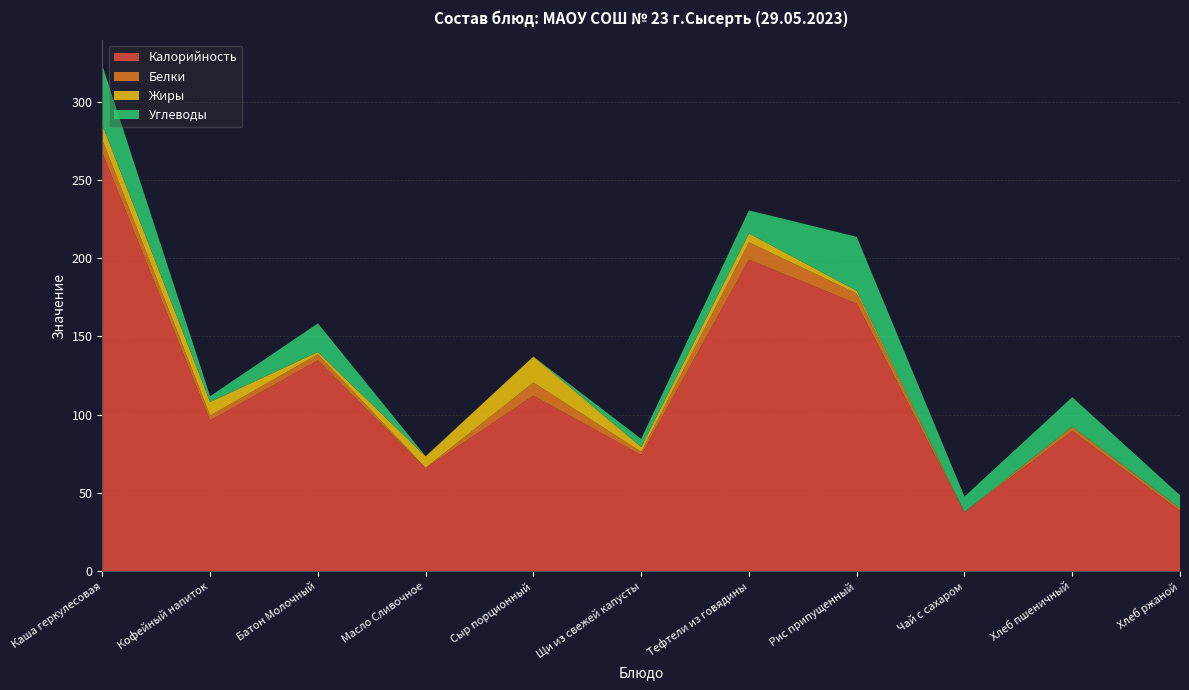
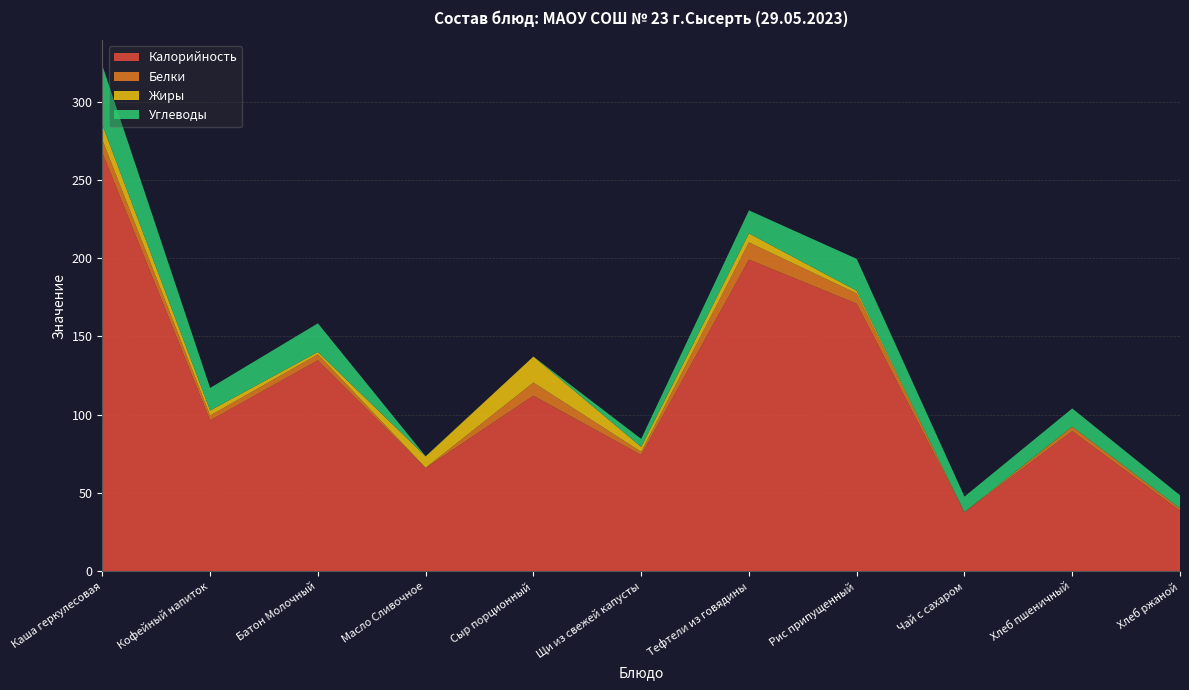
Жиры, Кофейный напиток: 9 -> 3
Углеводы, Кофейный напиток: 4 -> 14
Углеводы, Рис припущенный: 34 -> 20
Углеводы, Хлеб пшеничный: 19 -> 12
